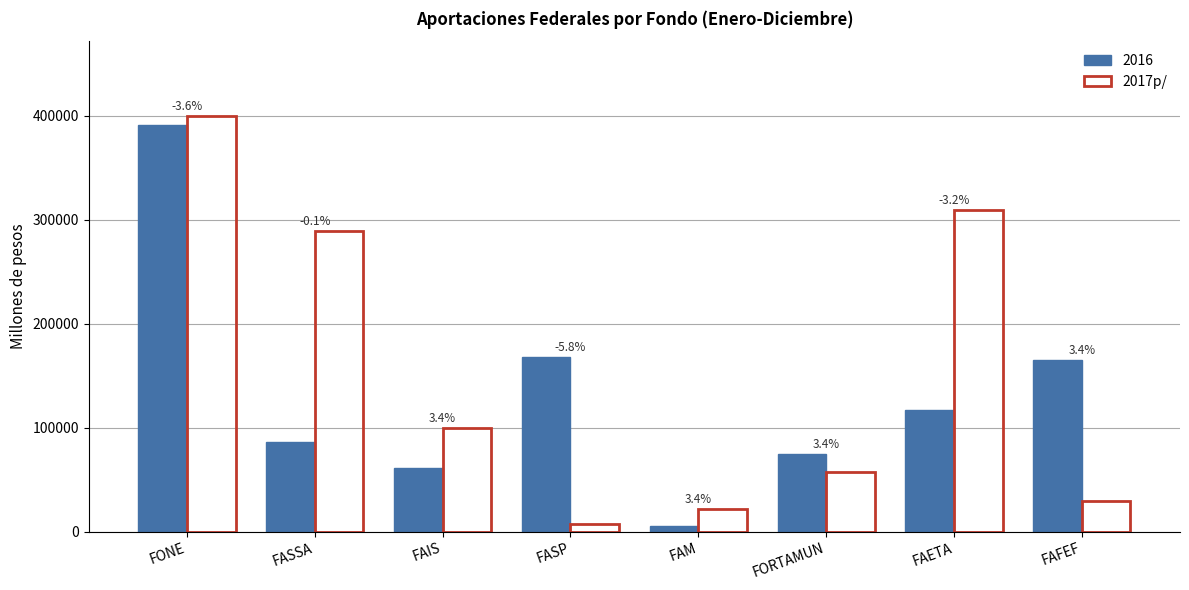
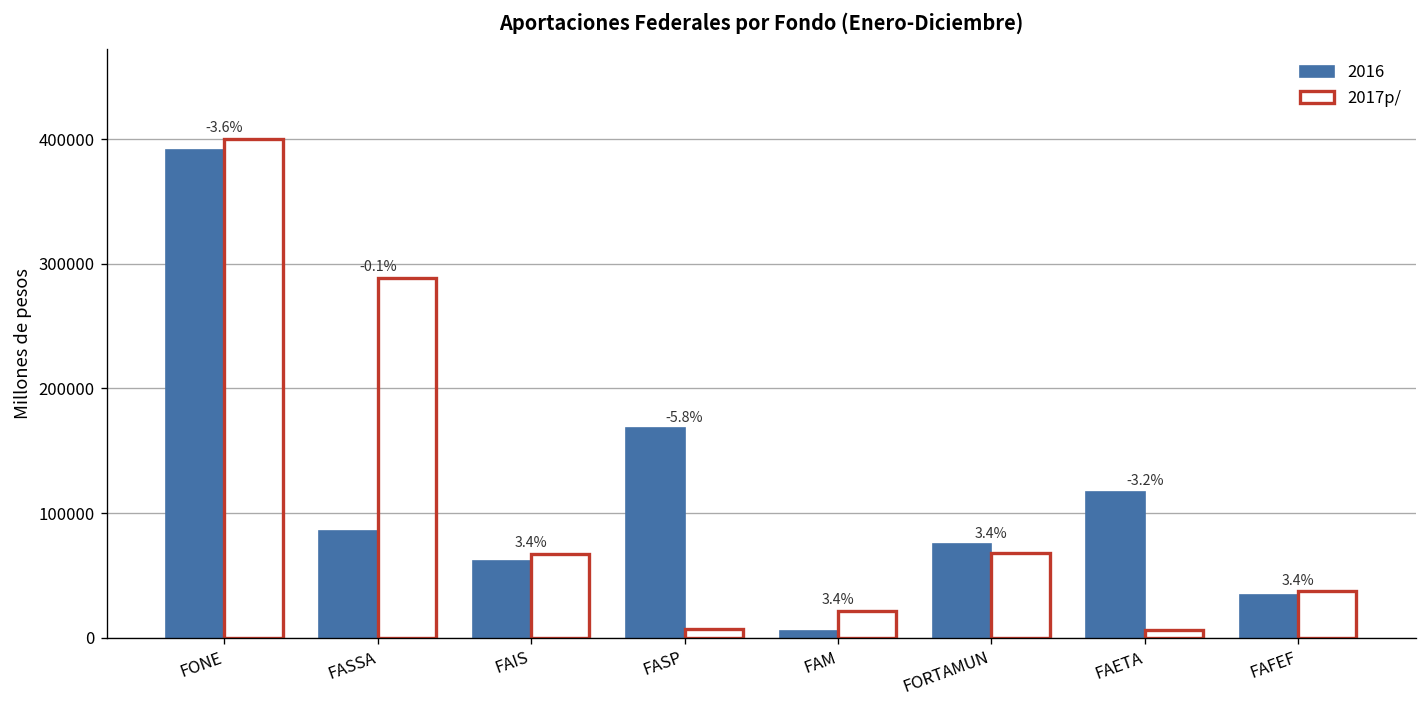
2017p/, FAIS: 100000 -> 67000
2017p/, FORTAMUN: 57000 -> 68000
2017p/, FAETA: 310000 -> 6000
2016, FAFEF: 165000 -> 34000
2017p/, FAFEF: 29000 -> 37000
